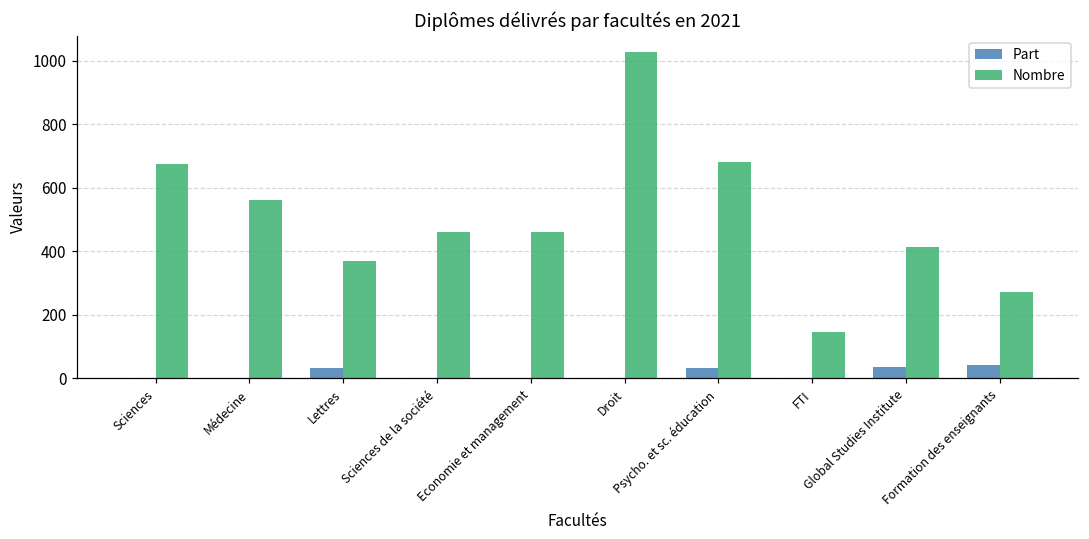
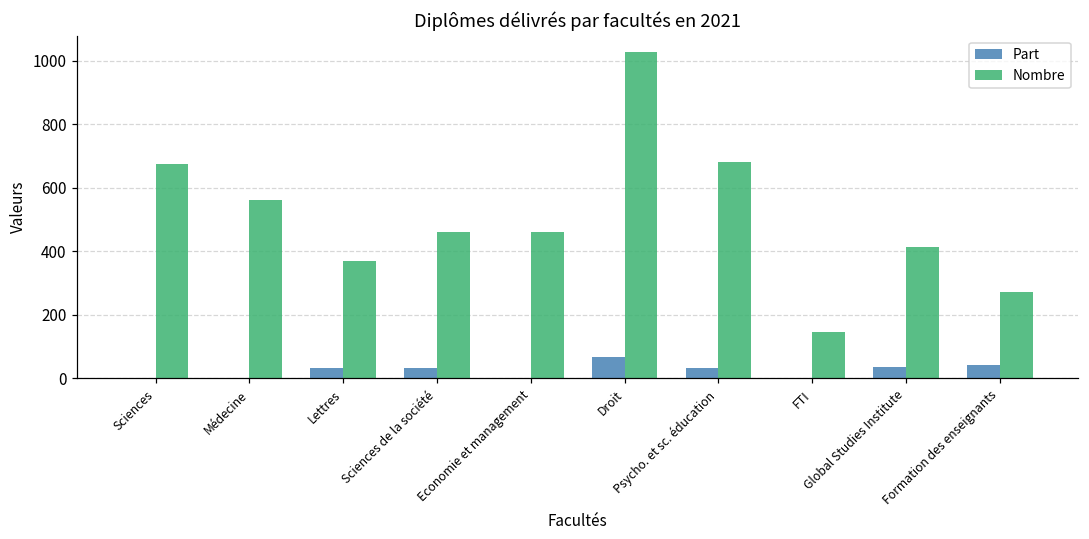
Part, Sciences de la société: 0 -> 30
Part, Droit: 0 -> 70
